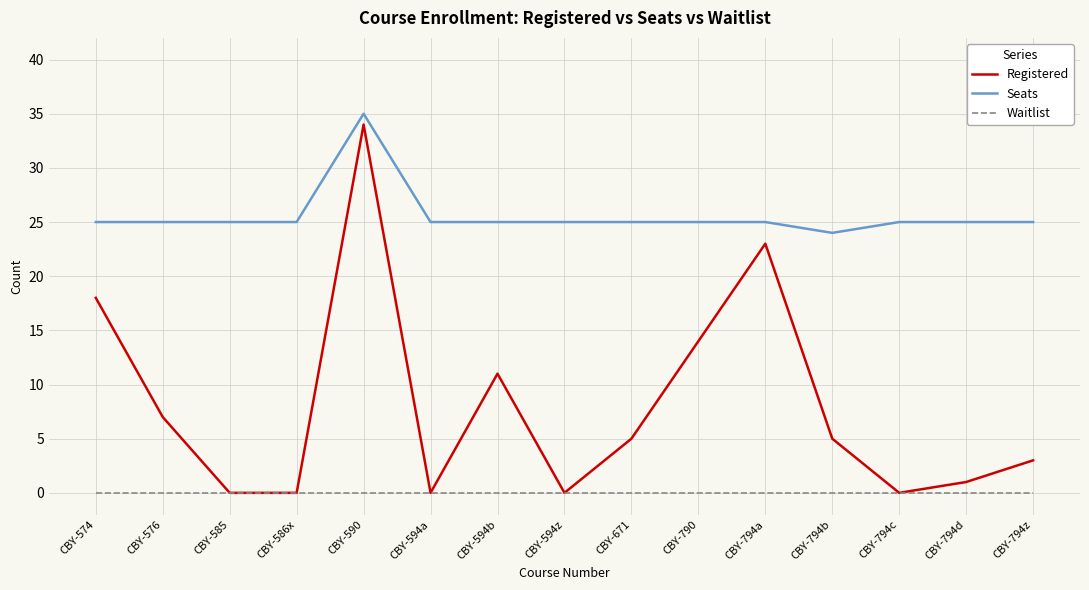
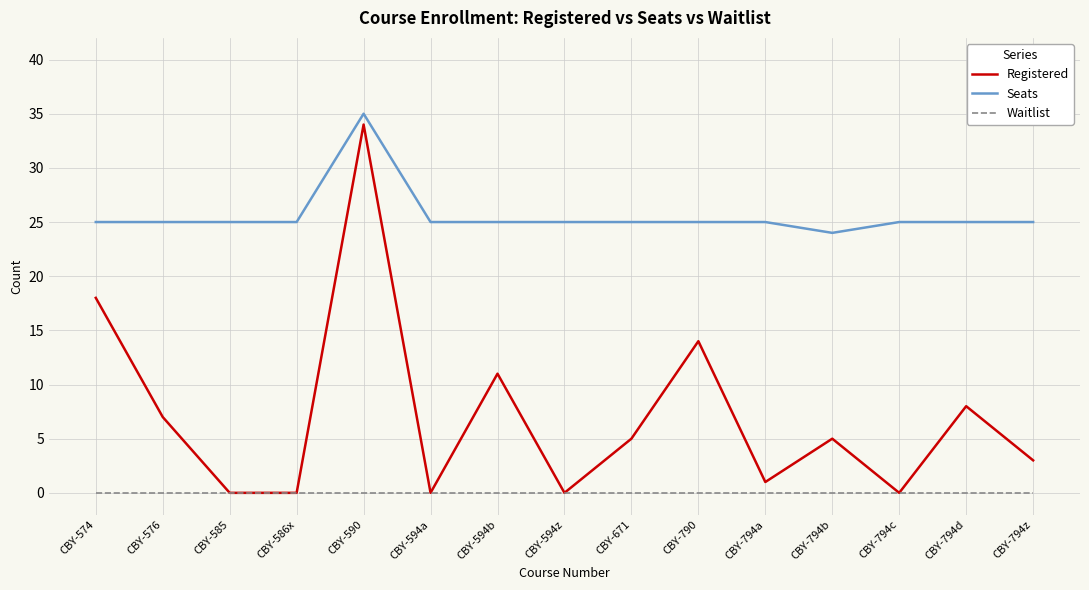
Registered, CBY-794a: 23 -> 1
Registered, CBY-794d: 1 -> 8
